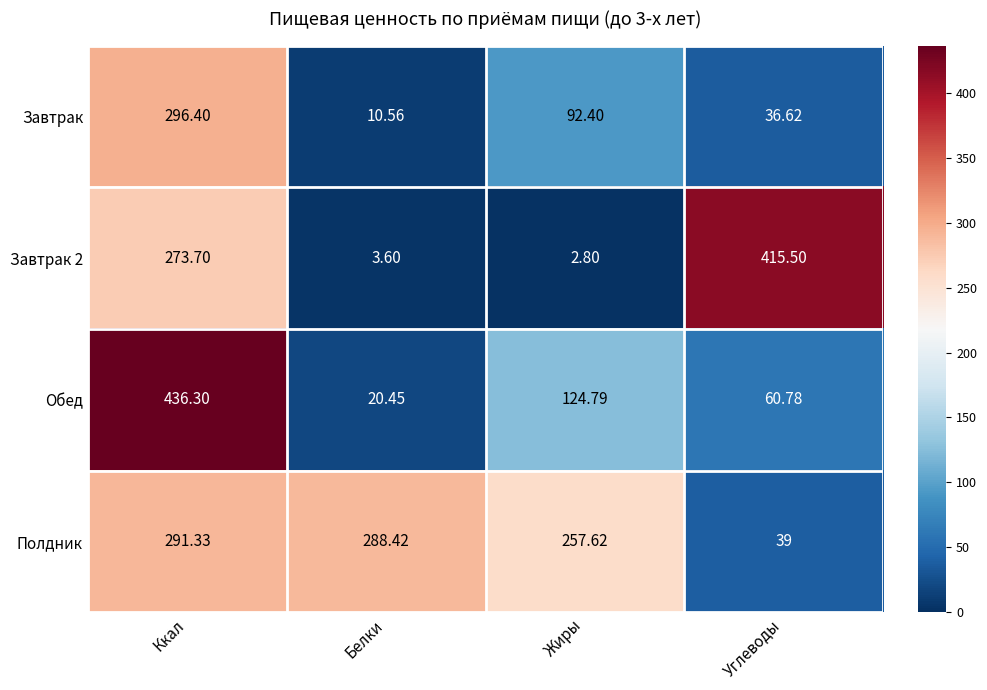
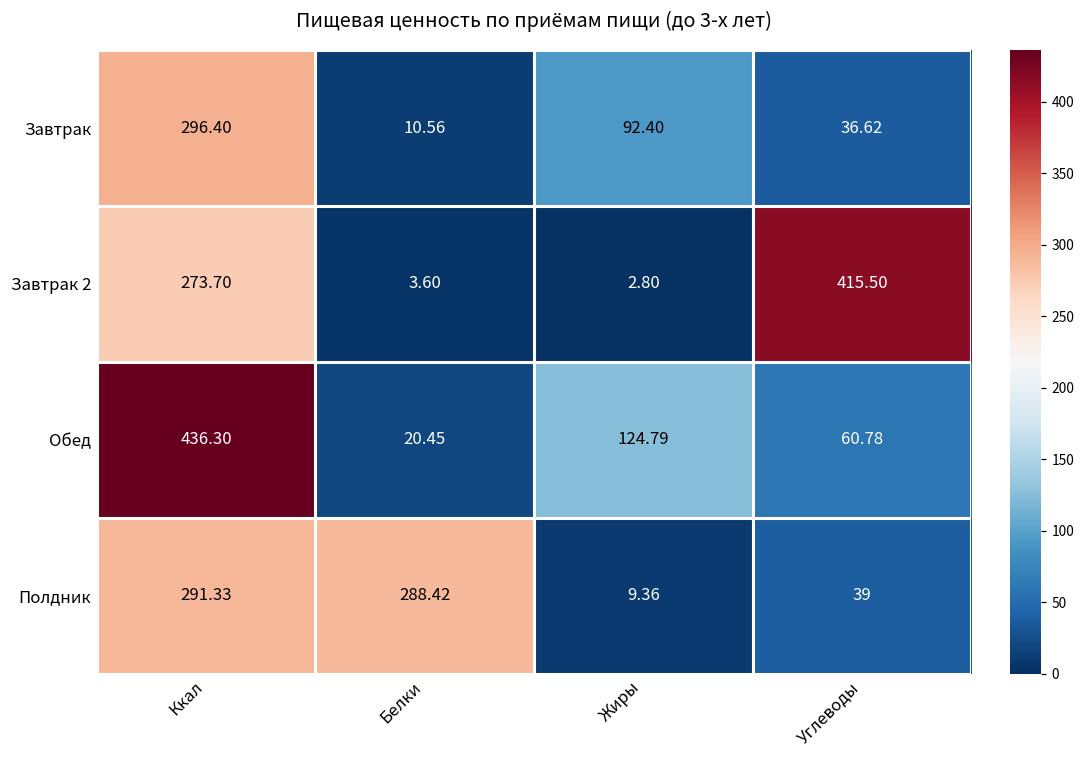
Полдник, Жиры: 257.62 -> 9.36
